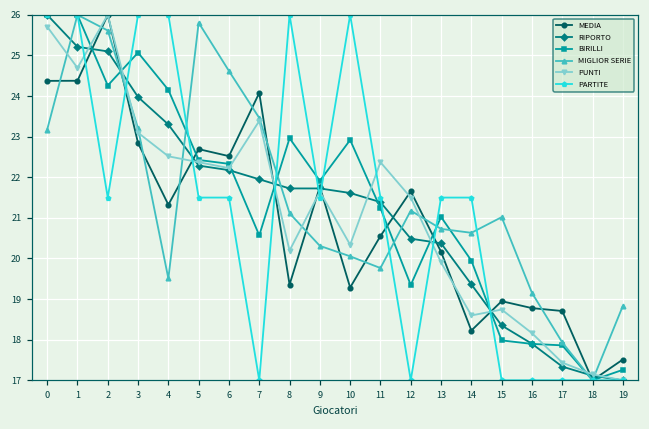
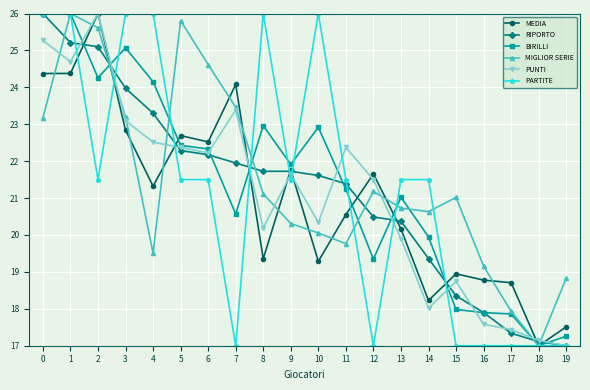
PUNTI, 0: 25.7 -> 25.3
PUNTI, 14: 18.6 -> 18.0
PUNTI, 16: 18.2 -> 17.6
